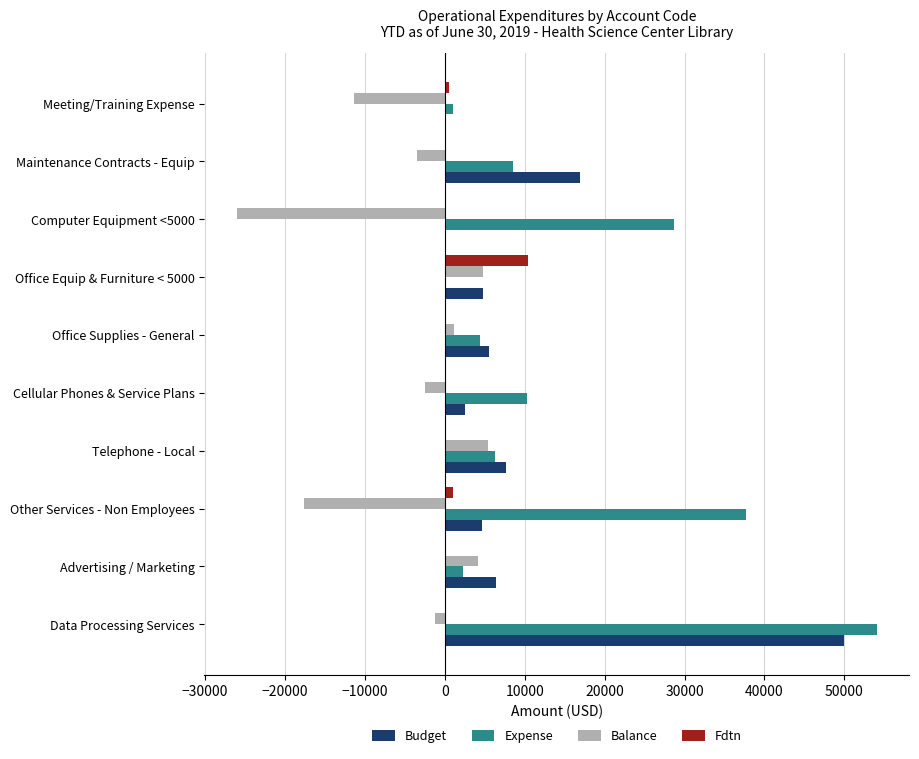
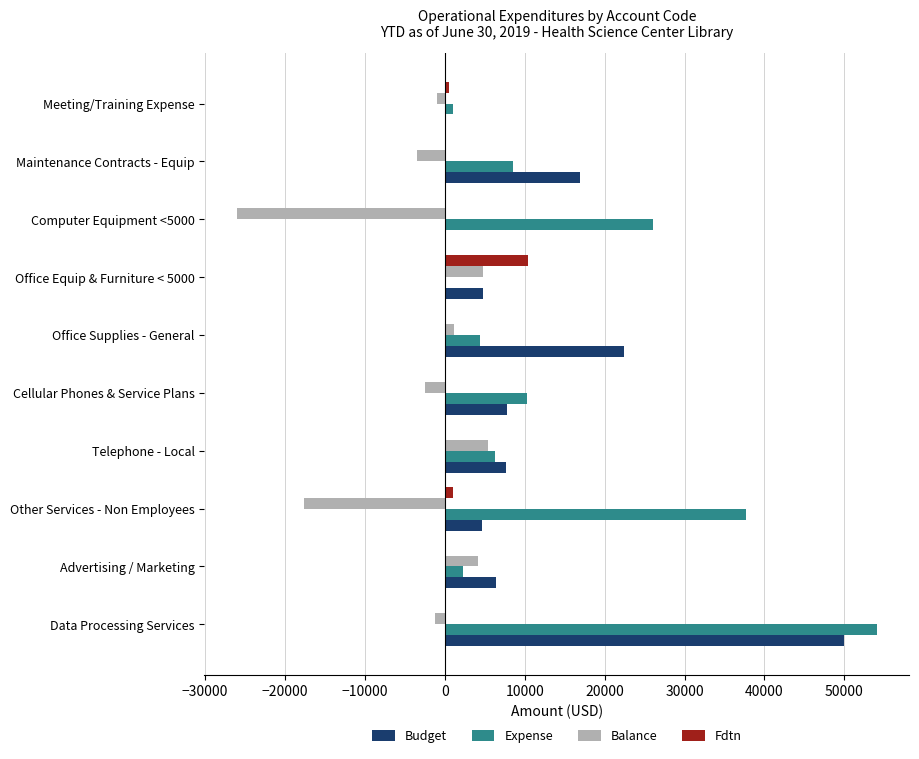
Balance, Meeting/Training Expense: -11000 -> -1000
Expense, Computer Equipment <5000: 29000 -> 26000
Budget, Office Supplies - General: 6000 -> 22000
Budget, Cellular Phones & Service Plans: 2000 -> 8000
